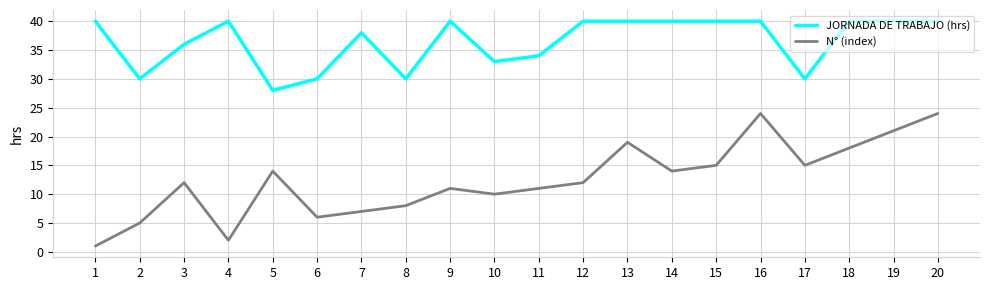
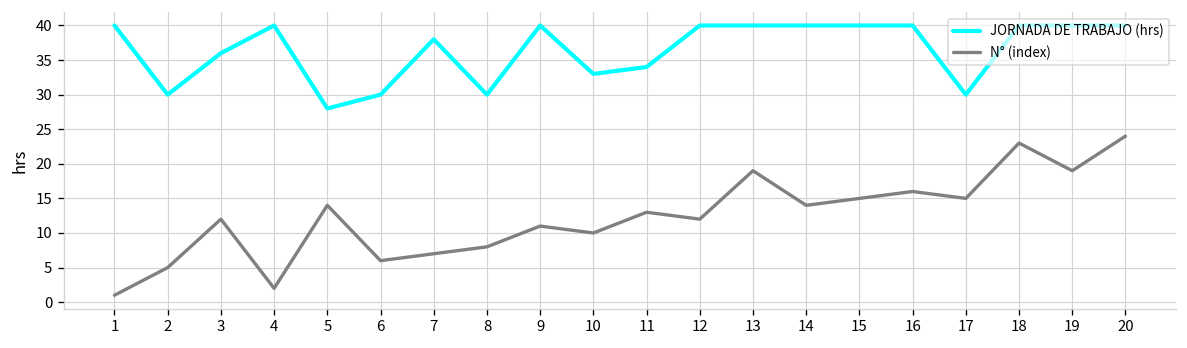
N° (index), 11: 11 -> 13
N° (index), 16: 24 -> 16
N° (index), 18: 18 -> 23
N° (index), 19: 21 -> 19
